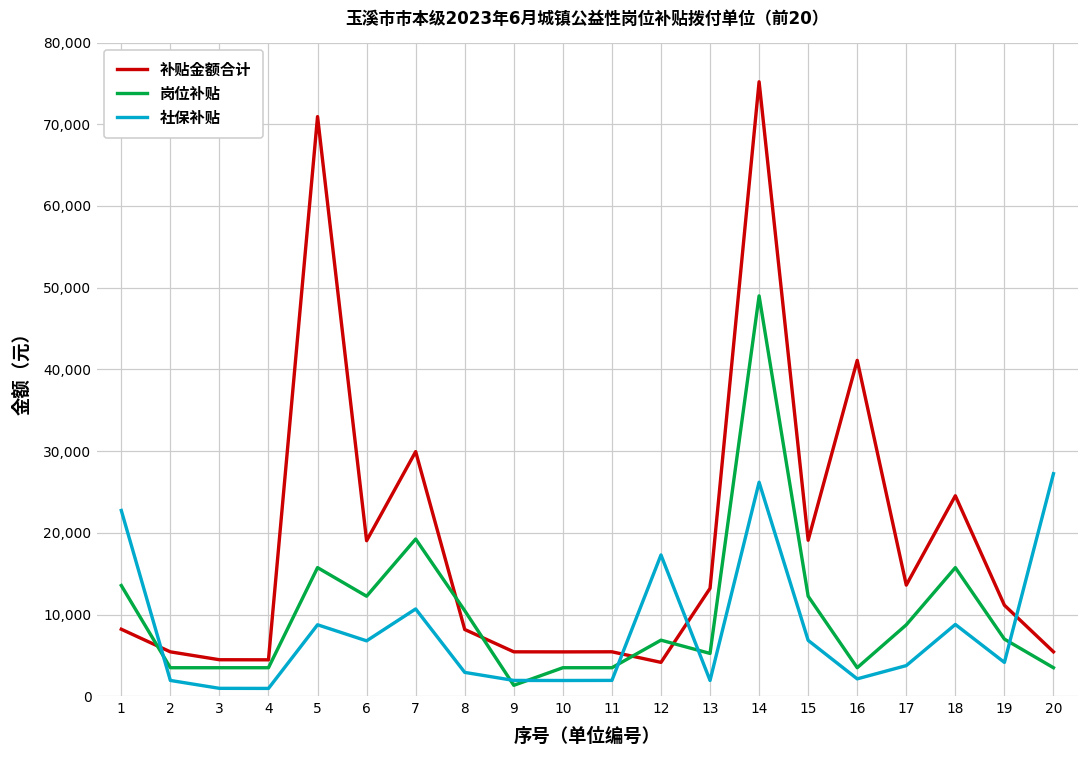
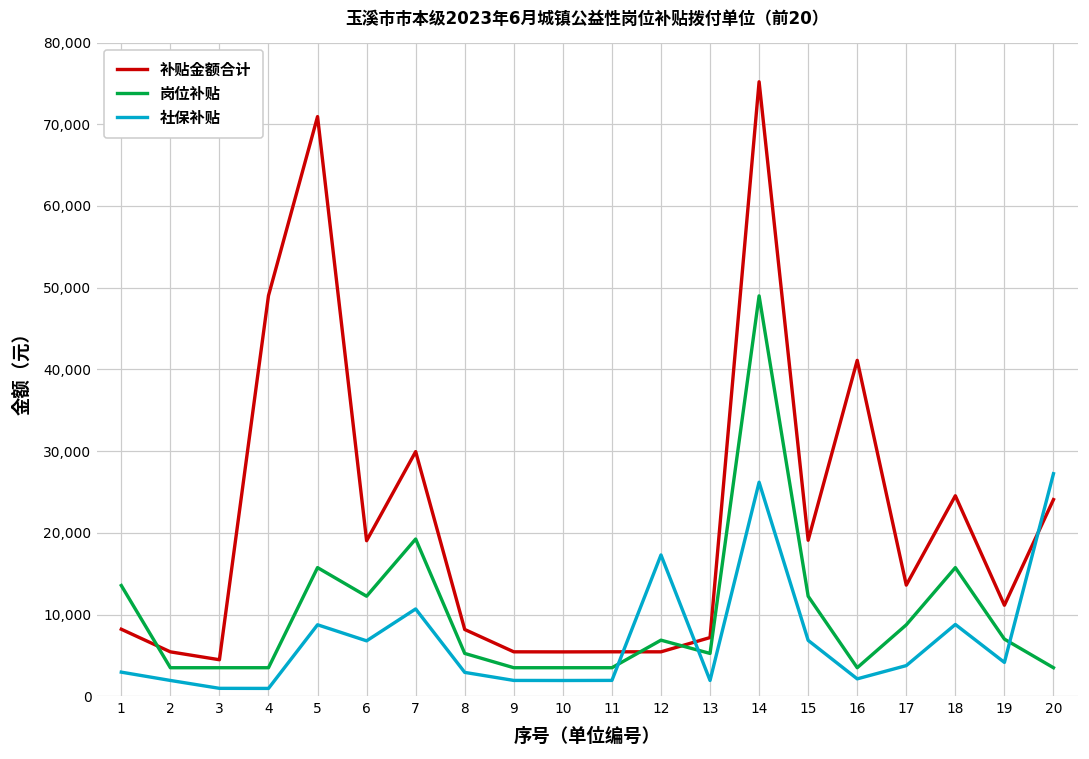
社保补贴, 1: 23,000 -> 3,000
补贴金额合计, 4: 4,000 -> 49,000
岗位补贴, 8: 10,000 -> 5,000
岗位补贴, 9: 1,000 -> 4,000
补贴金额合计, 12: 4,000 -> 5,000
补贴金额合计, 13: 13,000 -> 7,000
补贴金额合计, 20: 5,000 -> 24,000
